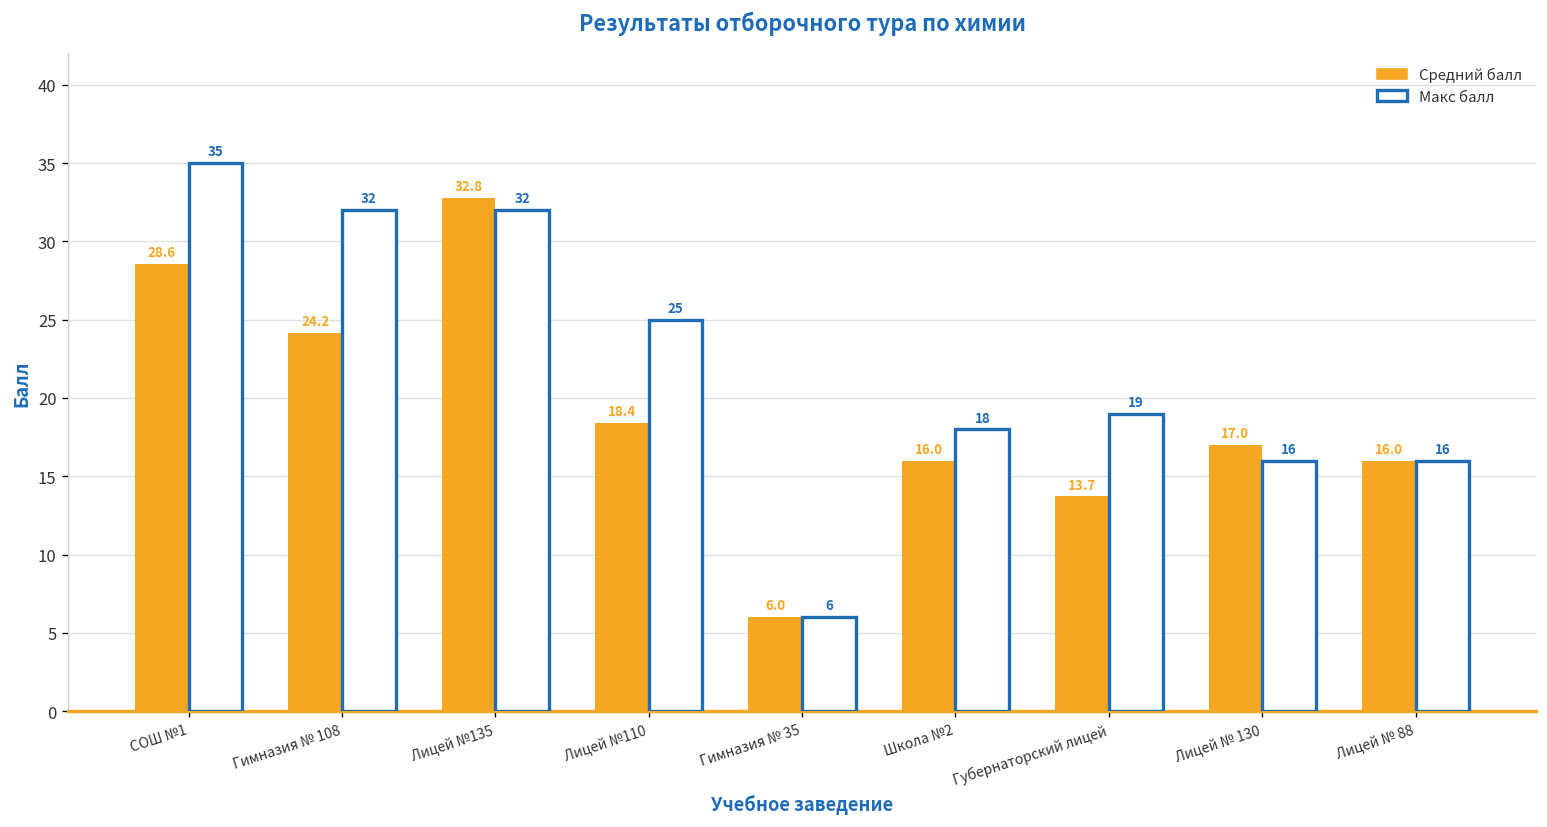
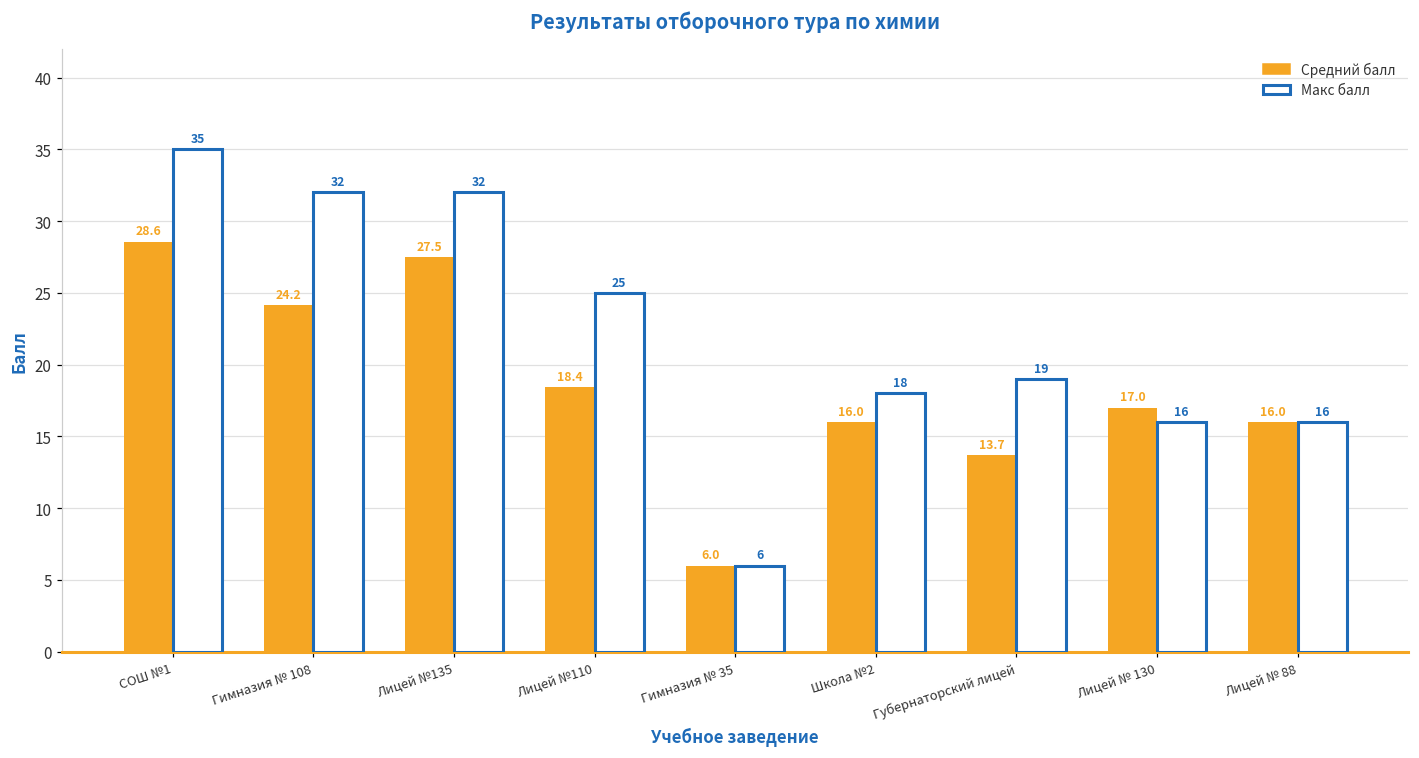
Средний балл, Лицей №135: 32.8 -> 27.5
